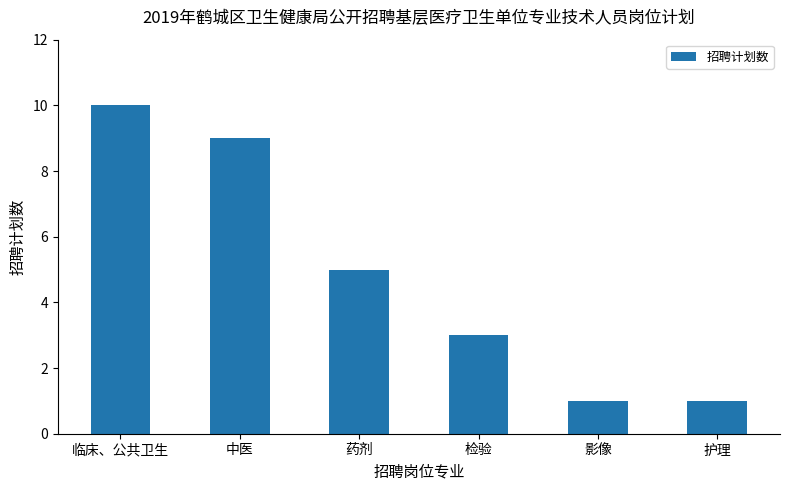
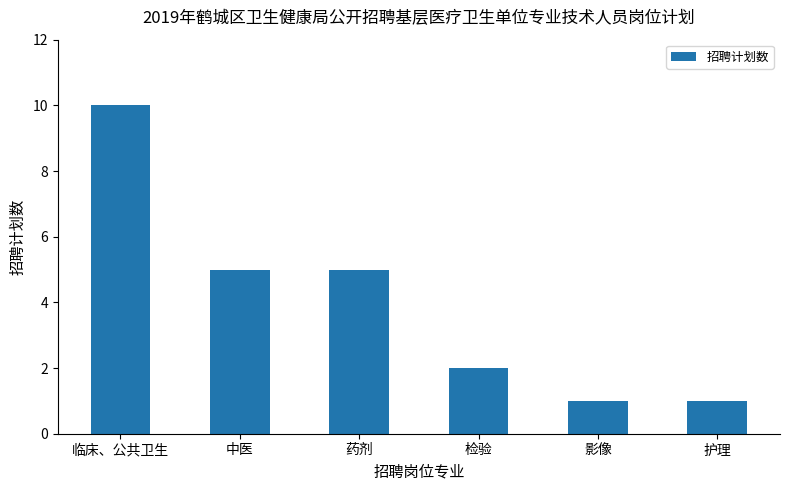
中医: 9 -> 5
检验: 3 -> 2
